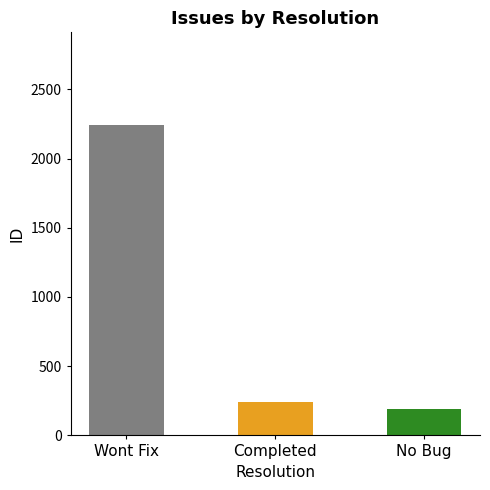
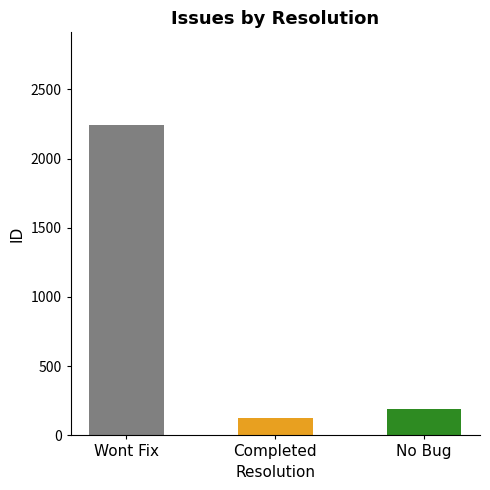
Completed: 240 -> 120
